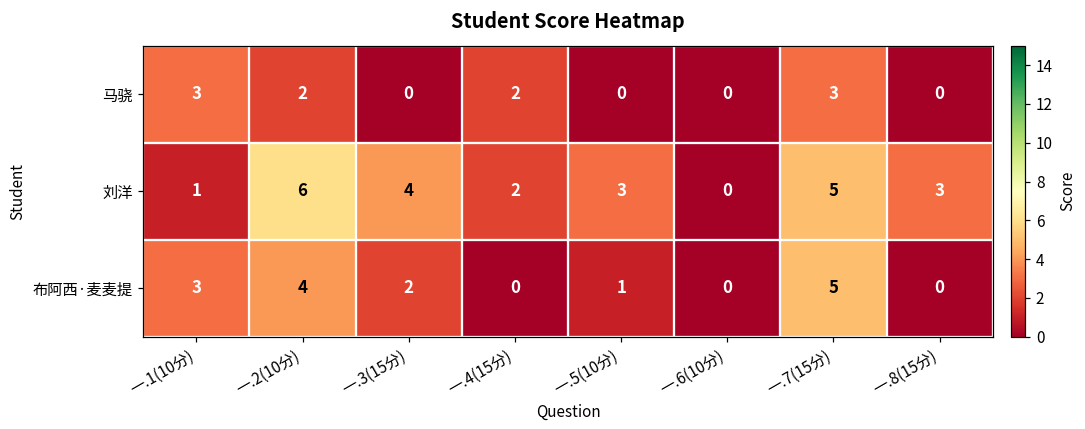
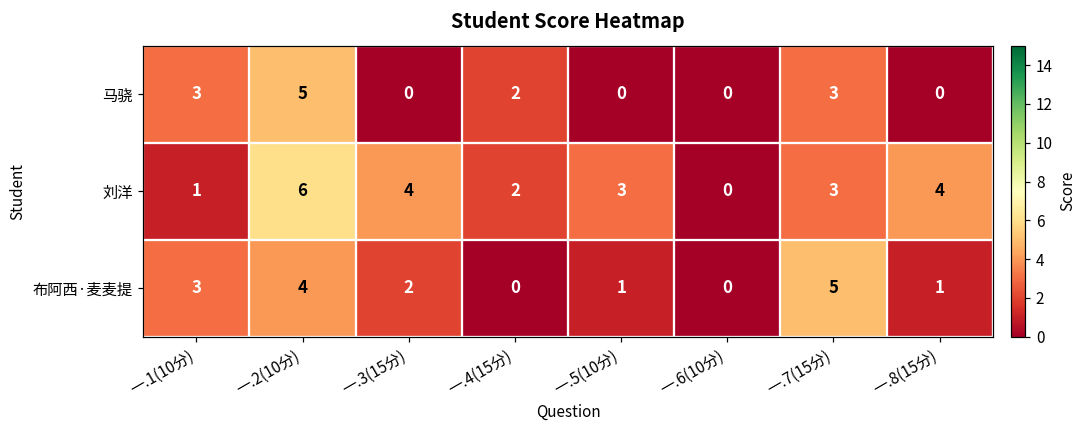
马骁, 一.2(10分): 2 -> 5
刘洋, 一.7(15分): 5 -> 3
刘洋, 一.8(15分): 3 -> 4
布阿西·麦麦提, 一.8(15分): 0 -> 1
